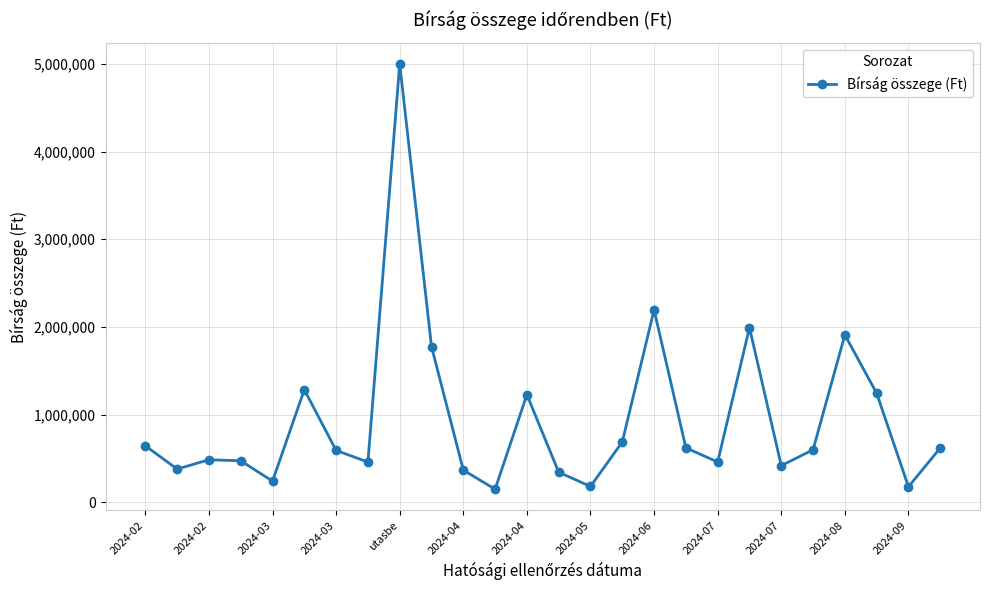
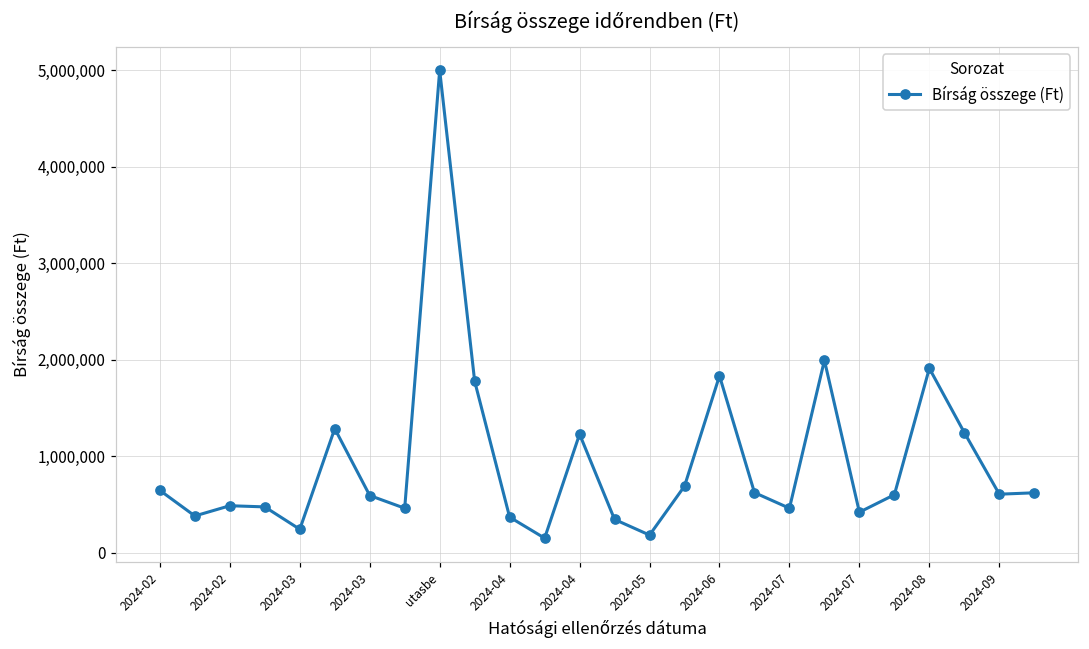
2024-06: 2,200,000 -> 1,800,000
2024-09: 200,000 -> 600,000
